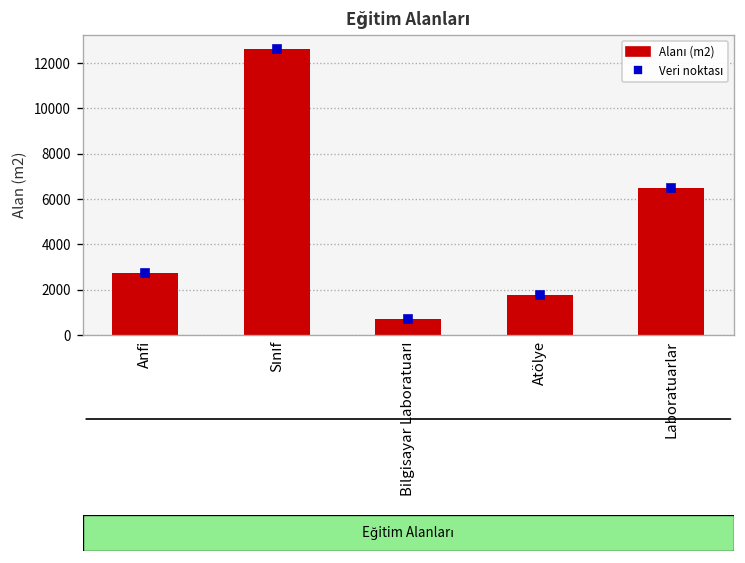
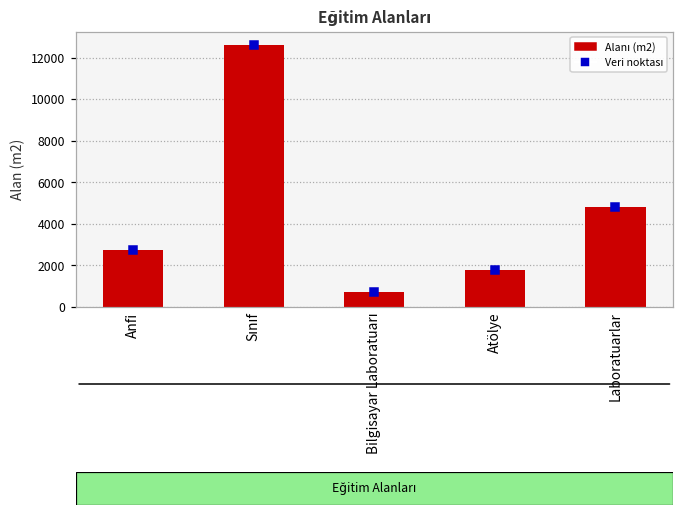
Alanı (m2), Laboratuarlar: 6500 -> 4800
